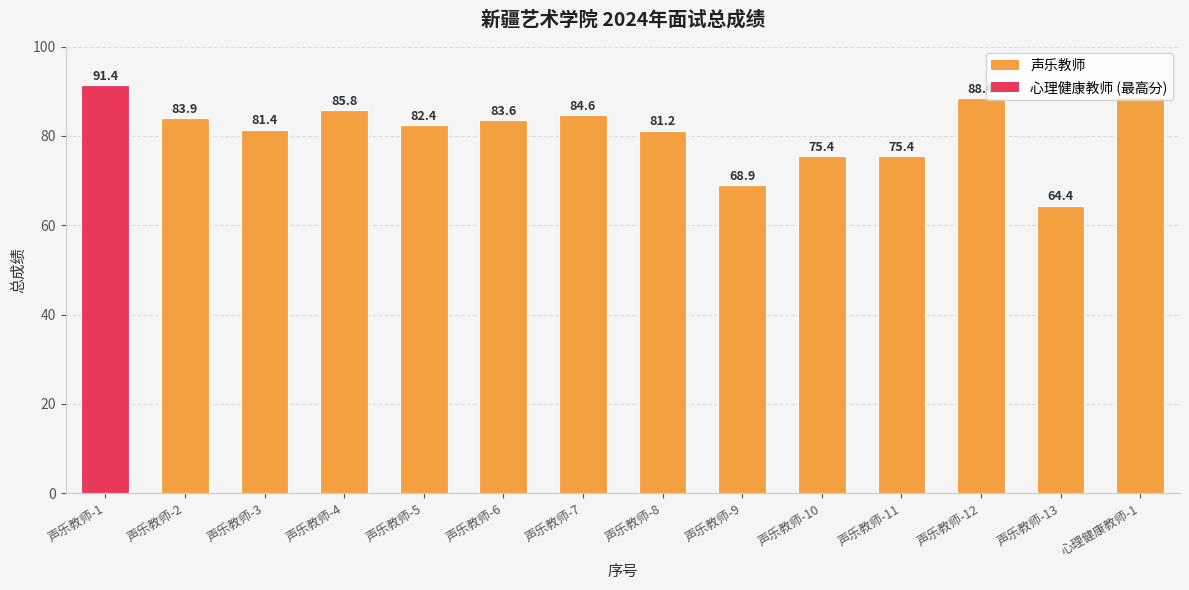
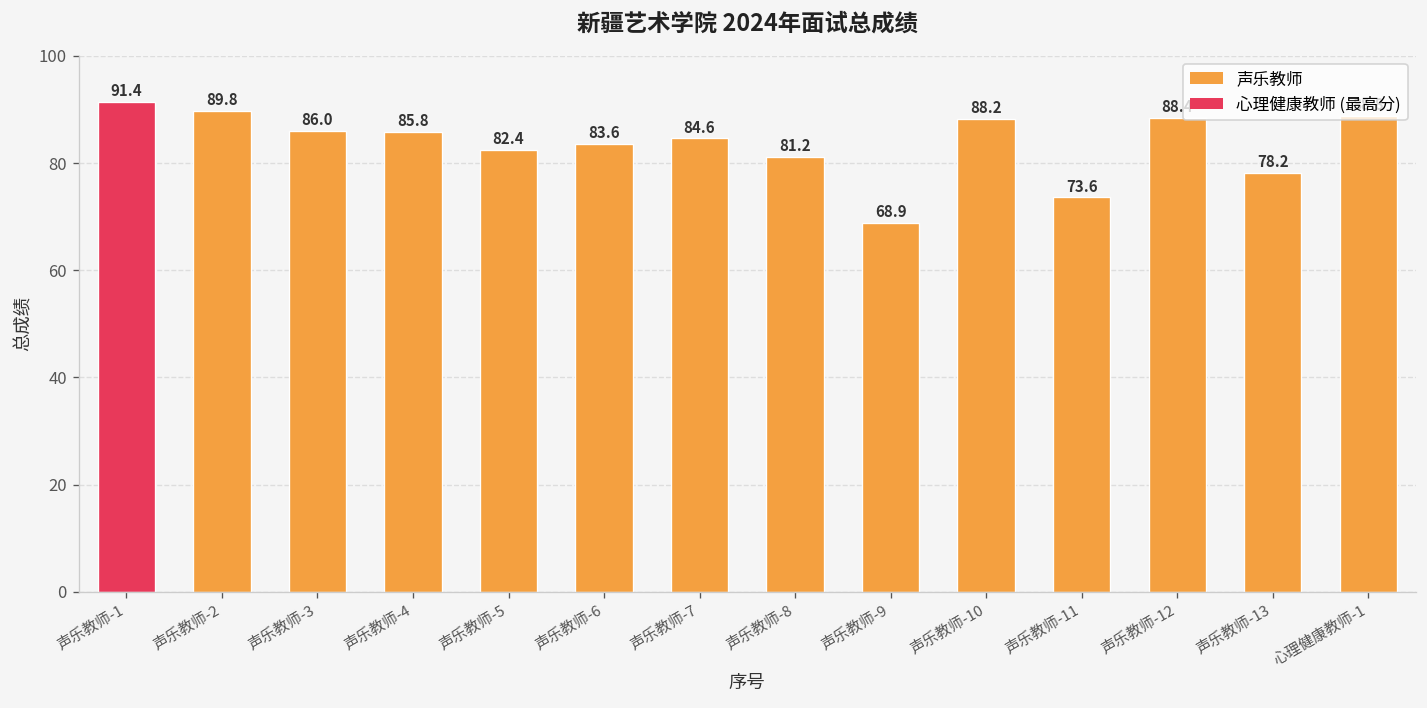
声乐教师-2: 83.9 -> 89.8
声乐教师-3: 81.4 -> 86.0
声乐教师-10: 75.4 -> 88.2
声乐教师-11: 75.4 -> 73.6
声乐教师-13: 64.4 -> 78.2
